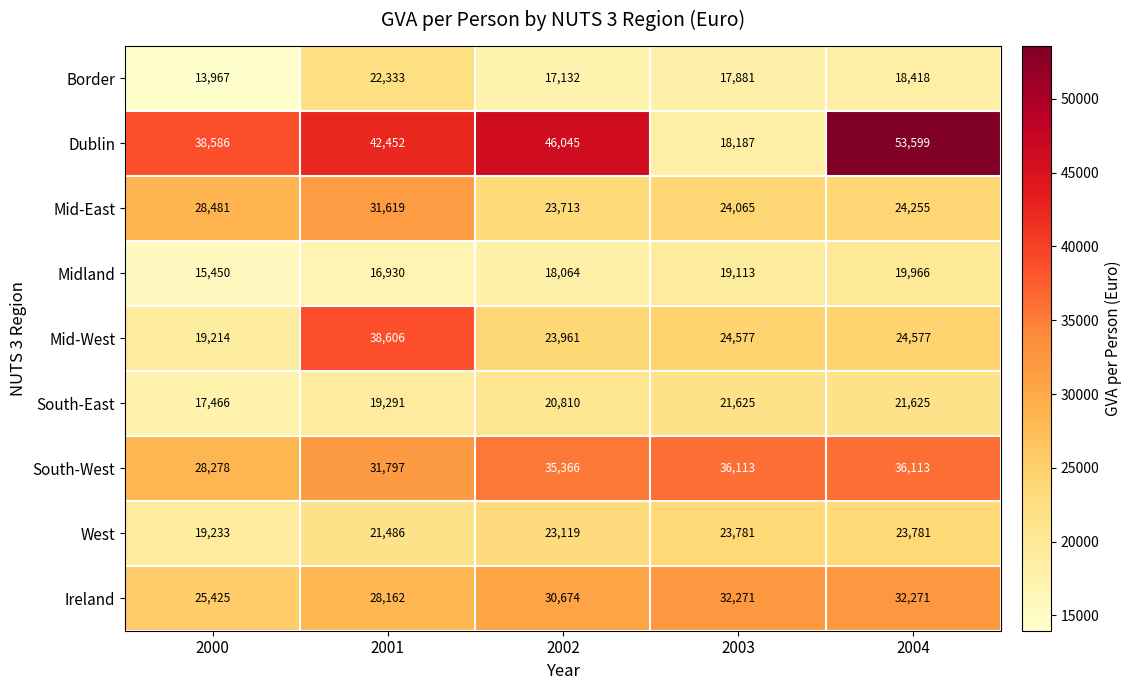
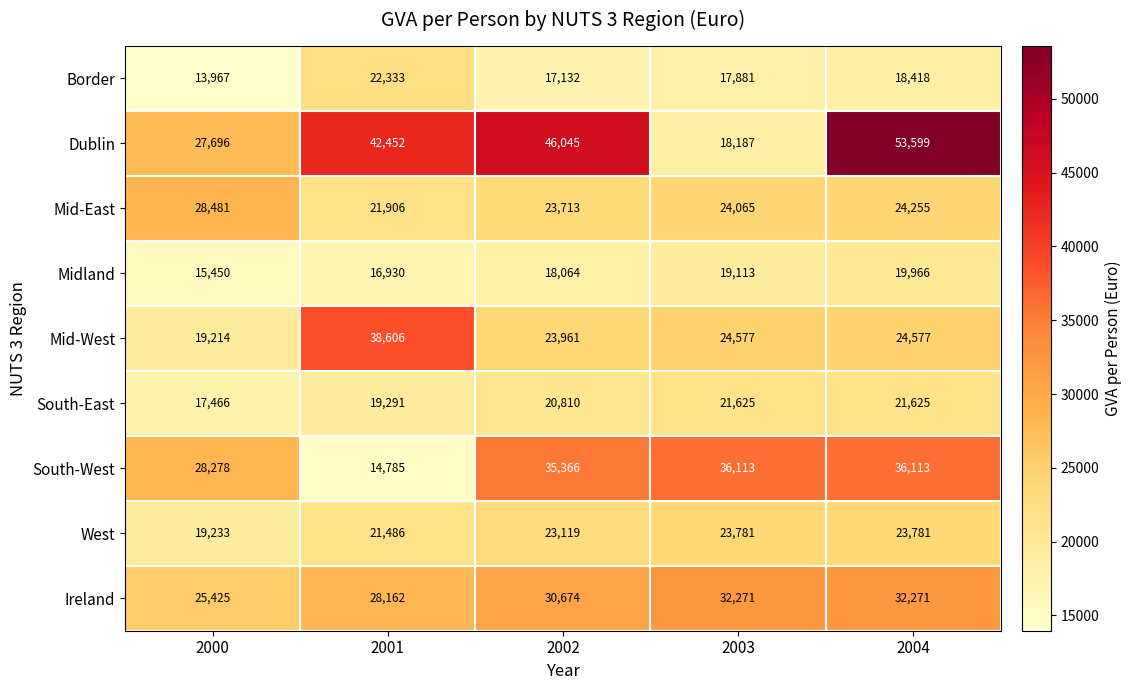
Dublin, 2000: 38,586 -> 27,696
Mid-East, 2001: 31,619 -> 21,906
South-West, 2001: 31,797 -> 14,785
